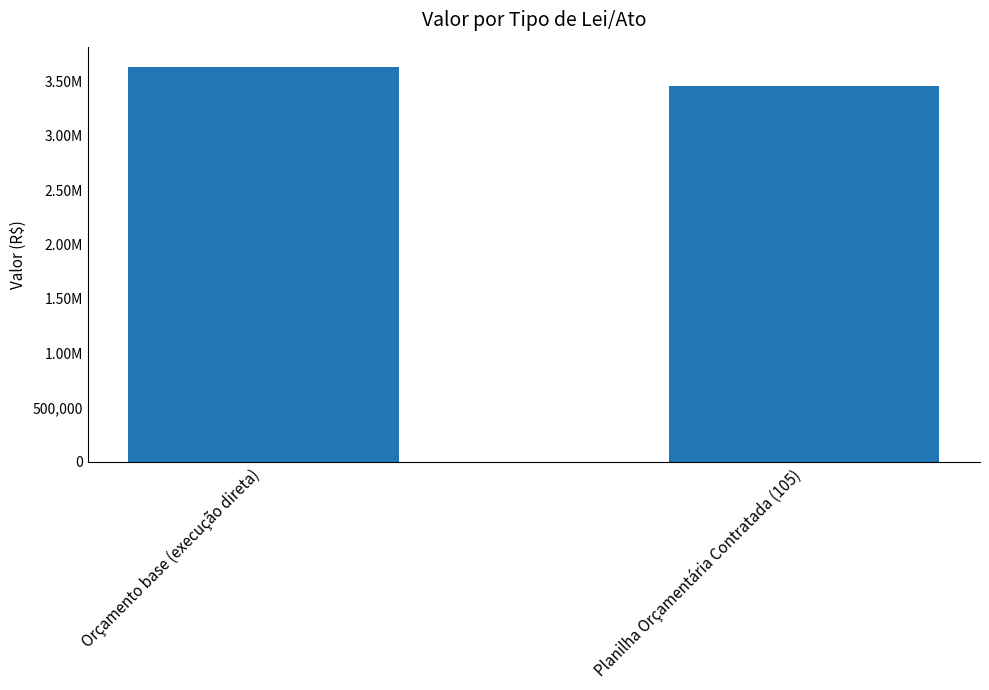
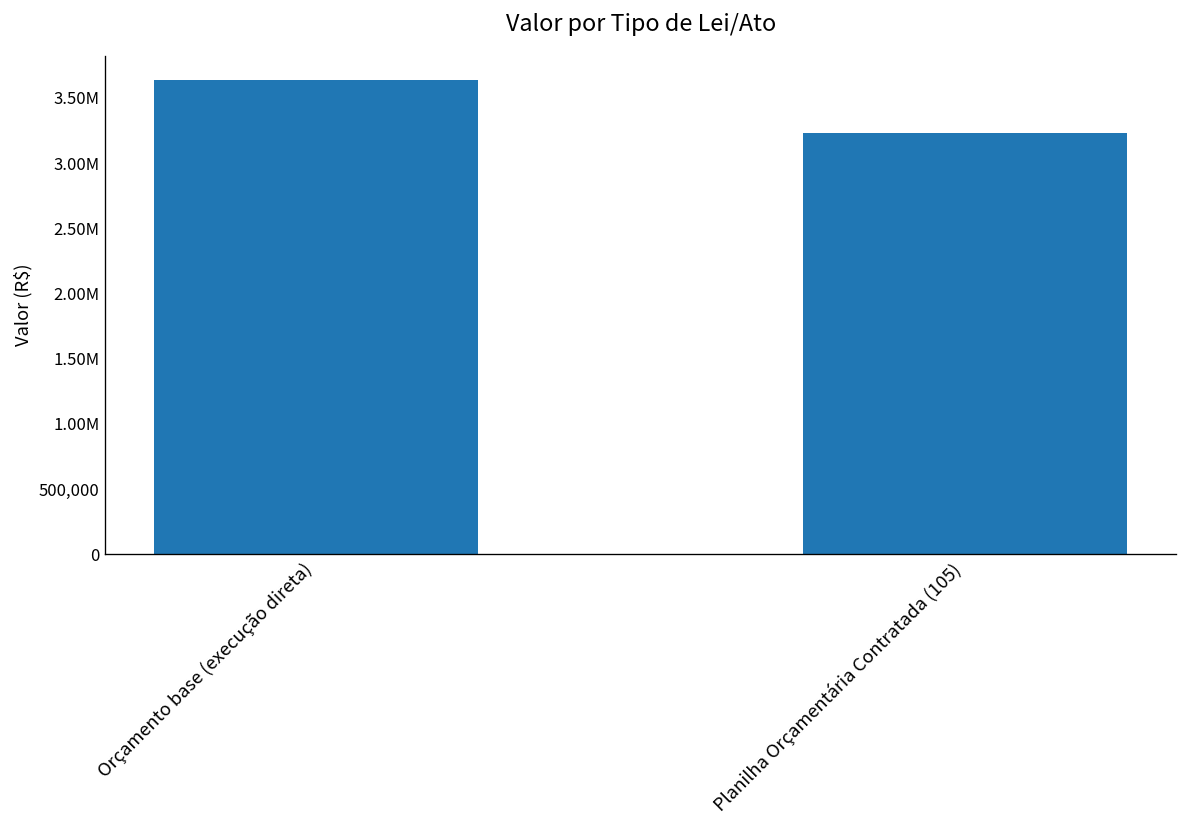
Planilha Orçamentária Contratada (105): 3,460,000 -> 3,240,000
